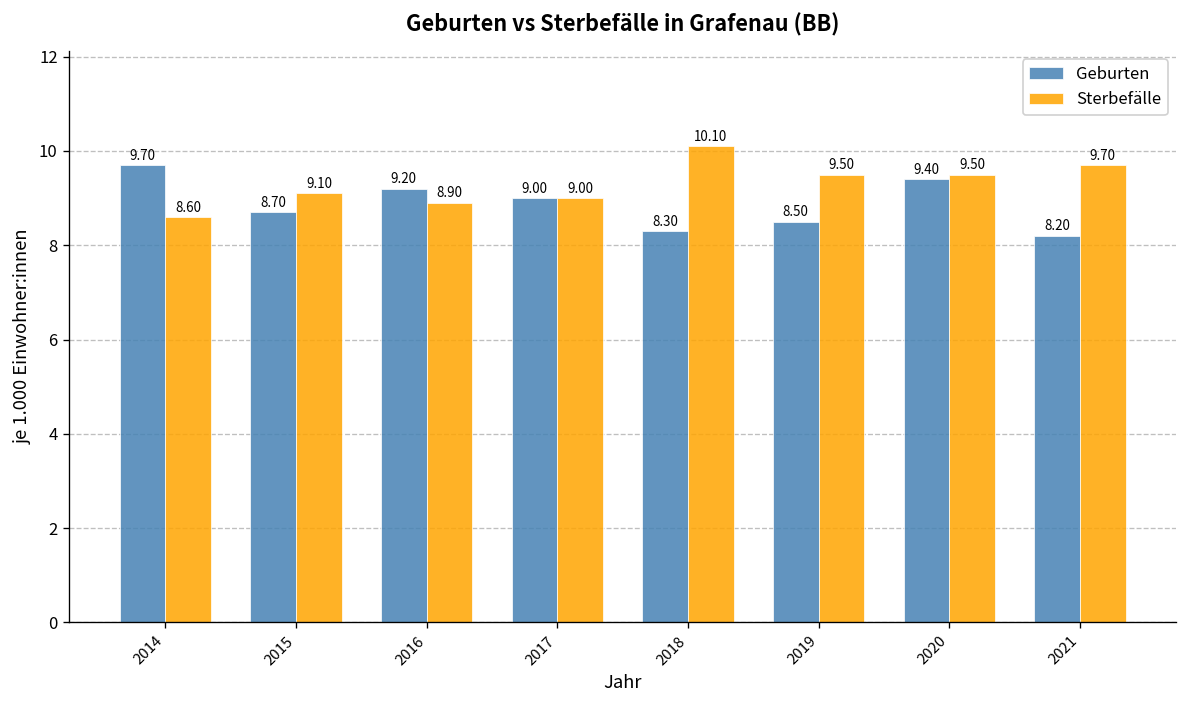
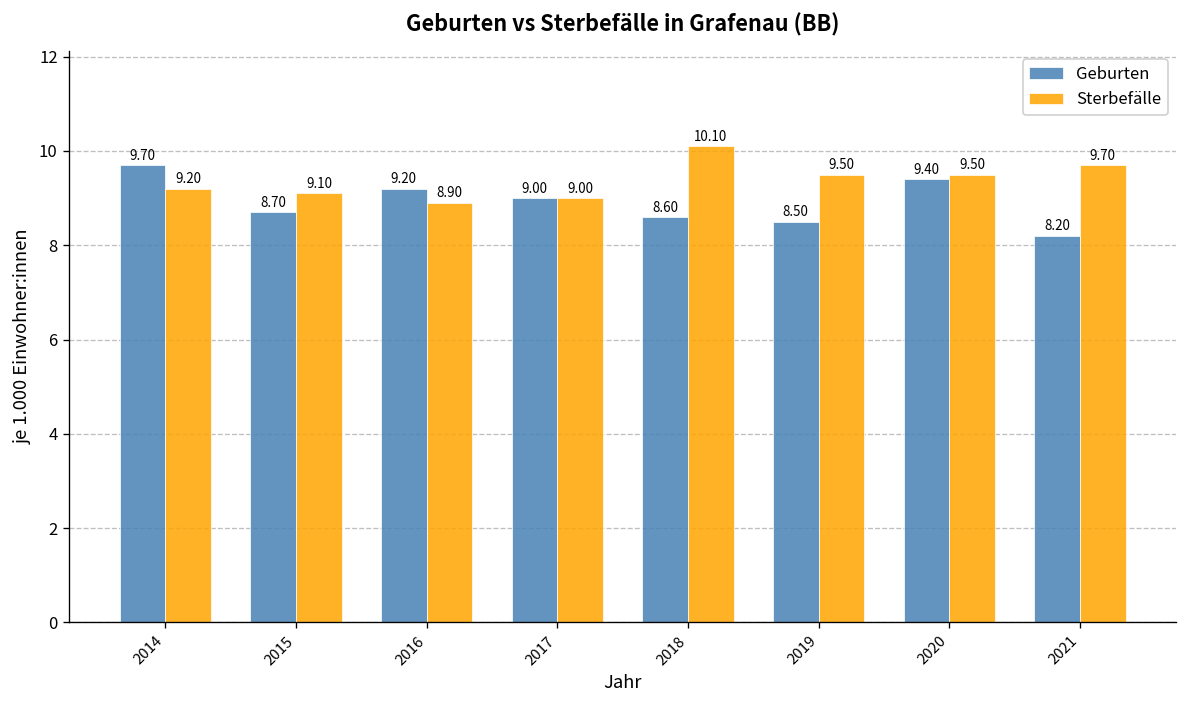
Sterbefälle, 2014: 8.60 -> 9.20
Geburten, 2018: 8.30 -> 8.60
